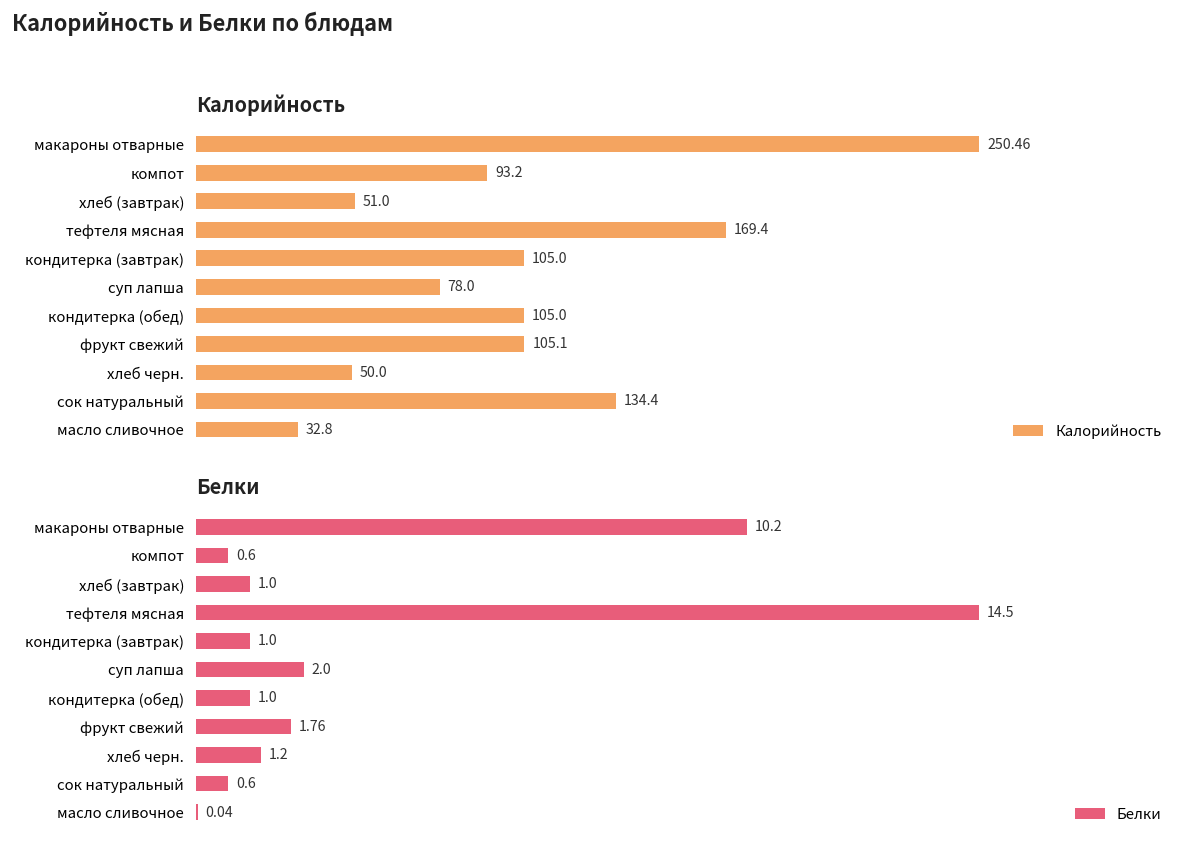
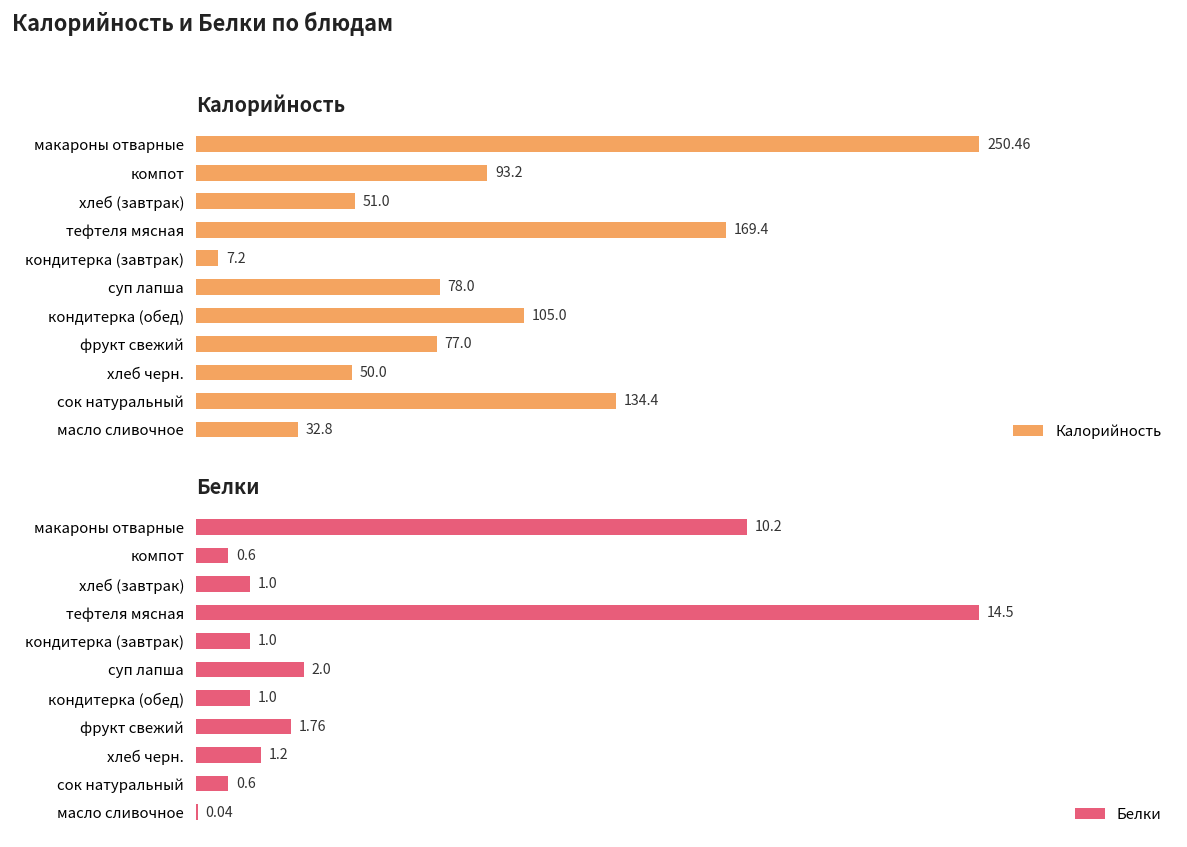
Калорийность, кондитерка (завтрак): 105.0 -> 7.2
Калорийность, фрукт свежий: 105.1 -> 77.0
